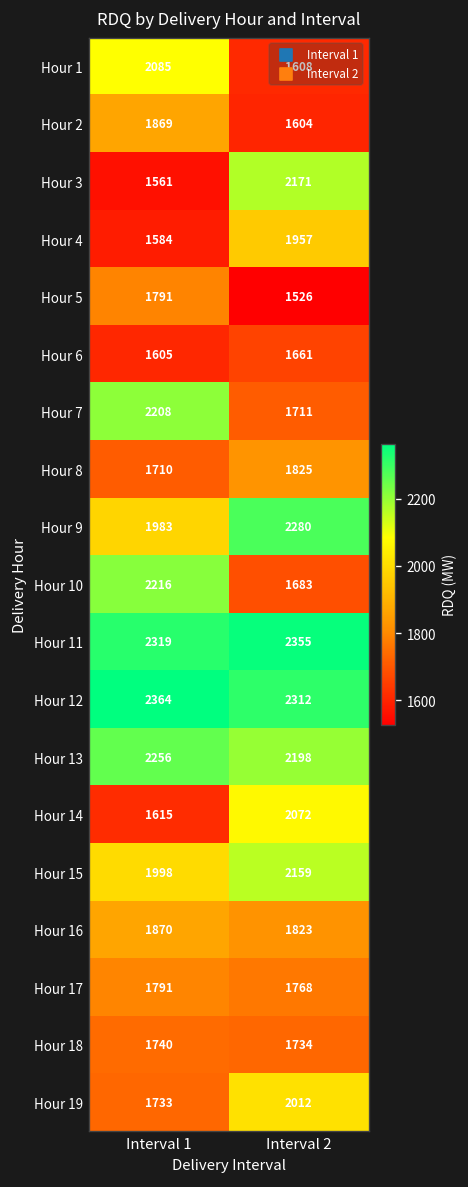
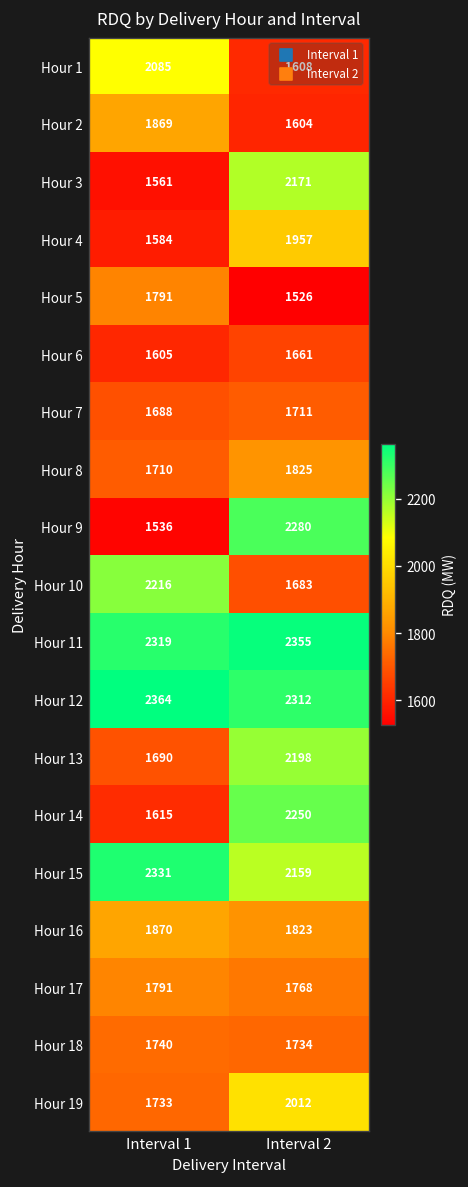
Hour 7, Interval 1: 2208 -> 1688
Hour 9, Interval 1: 1983 -> 1536
Hour 13, Interval 1: 2256 -> 1690
Hour 14, Interval 2: 2072 -> 2250
Hour 15, Interval 1: 1998 -> 2331
